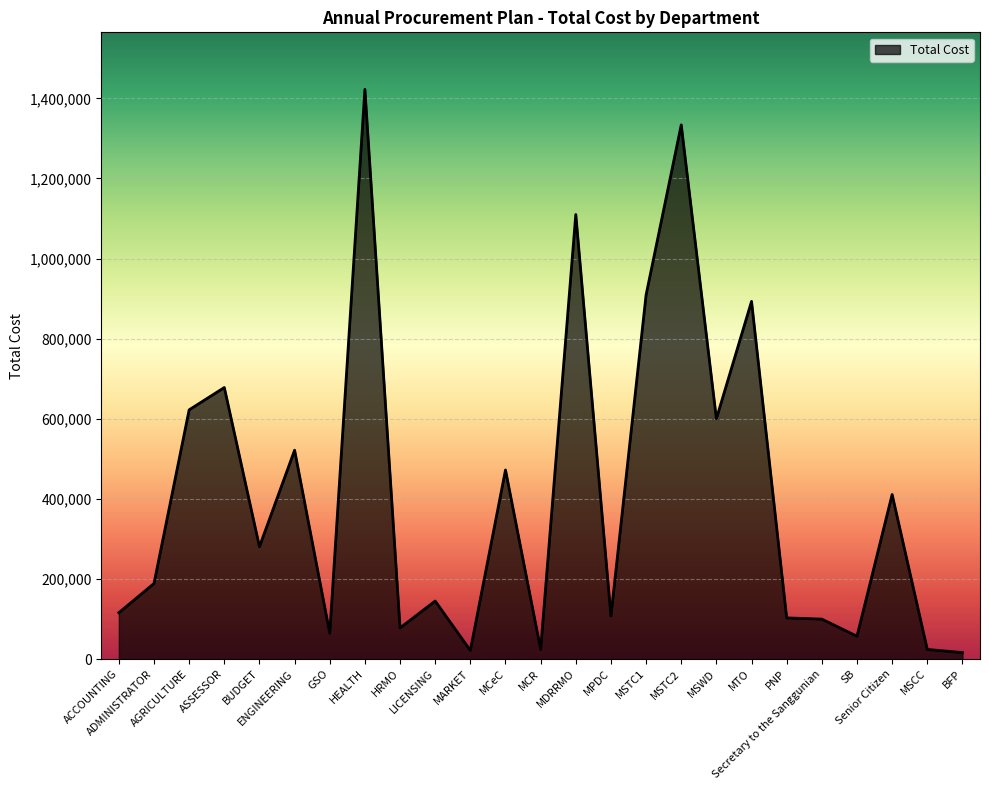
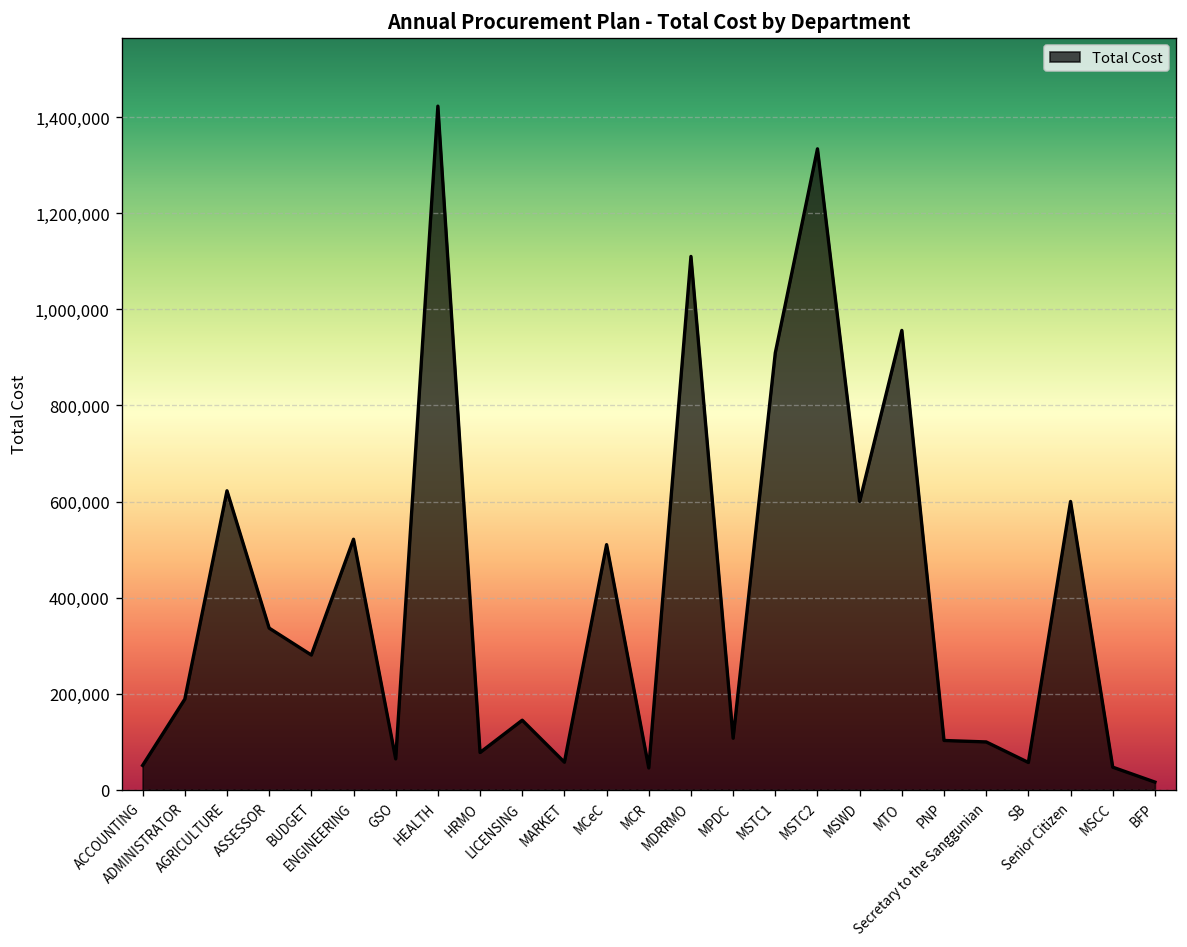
ACCOUNTING: 120,000 -> 50,000
ASSESSOR: 680,000 -> 340,000
MARKET: 20,000 -> 60,000
MCeC: 470,000 -> 510,000
MCR: 20,000 -> 50,000
MTO: 890,000 -> 960,000
Senior Citizen: 410,000 -> 600,000
MSCC: 20,000 -> 50,000
